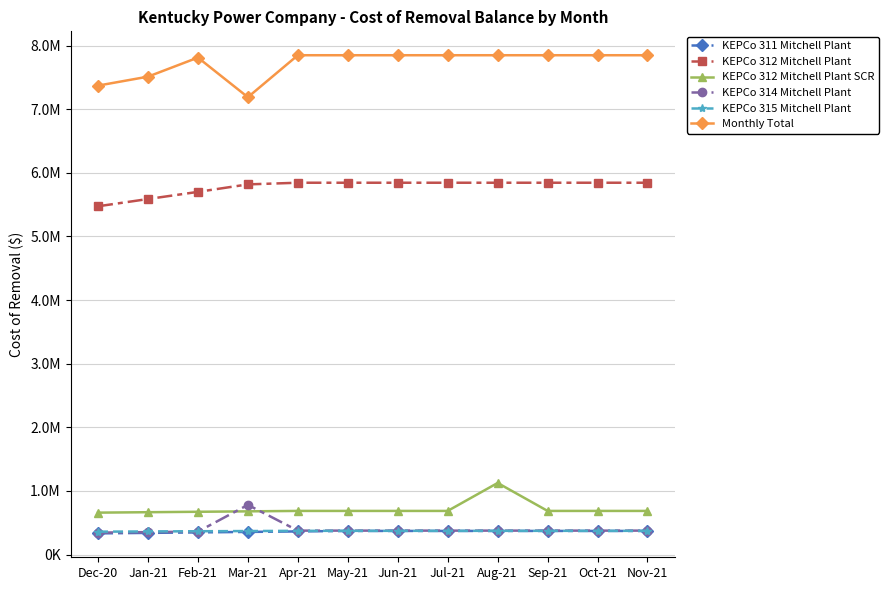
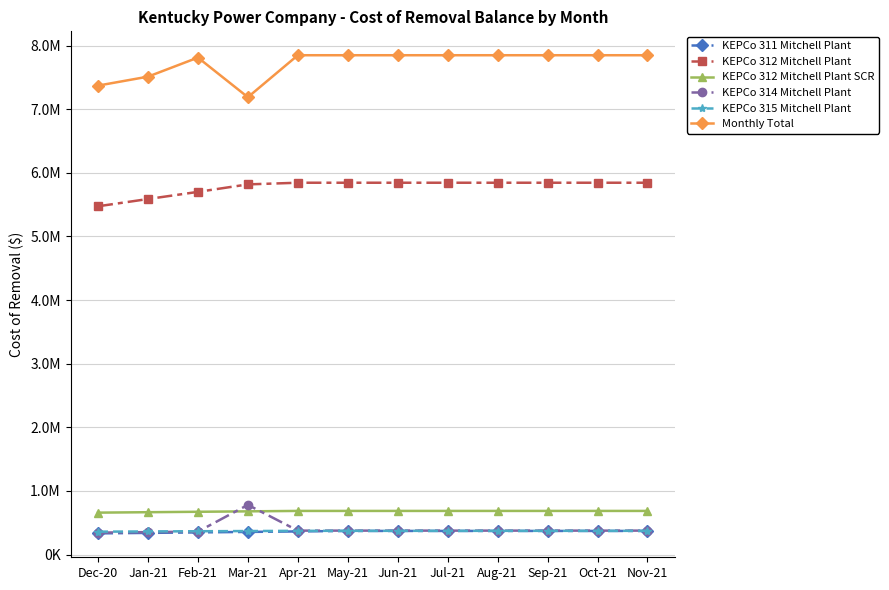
KEPCo 312 Mitchell Plant SCR, Aug-21: 1100000 -> 700000
